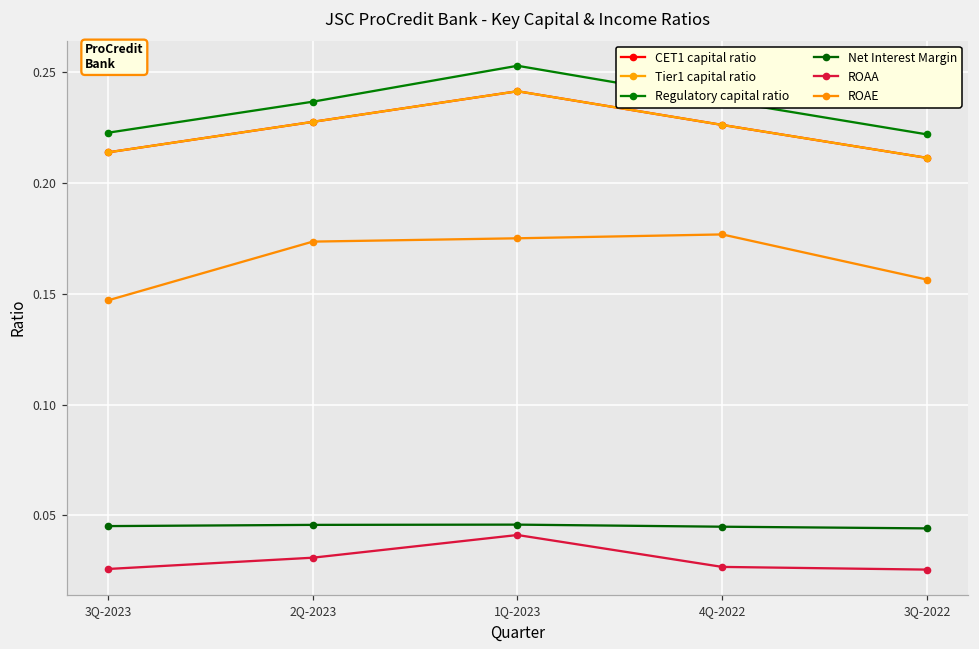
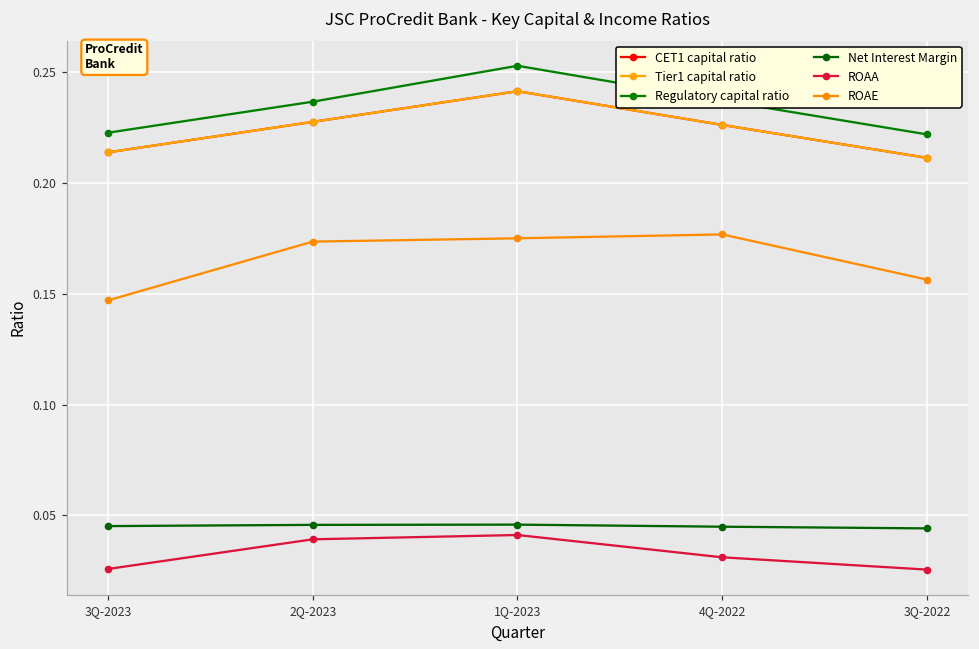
ROAA, 2Q-2023: 0.031 -> 0.039
ROAA, 4Q-2022: 0.027 -> 0.031
